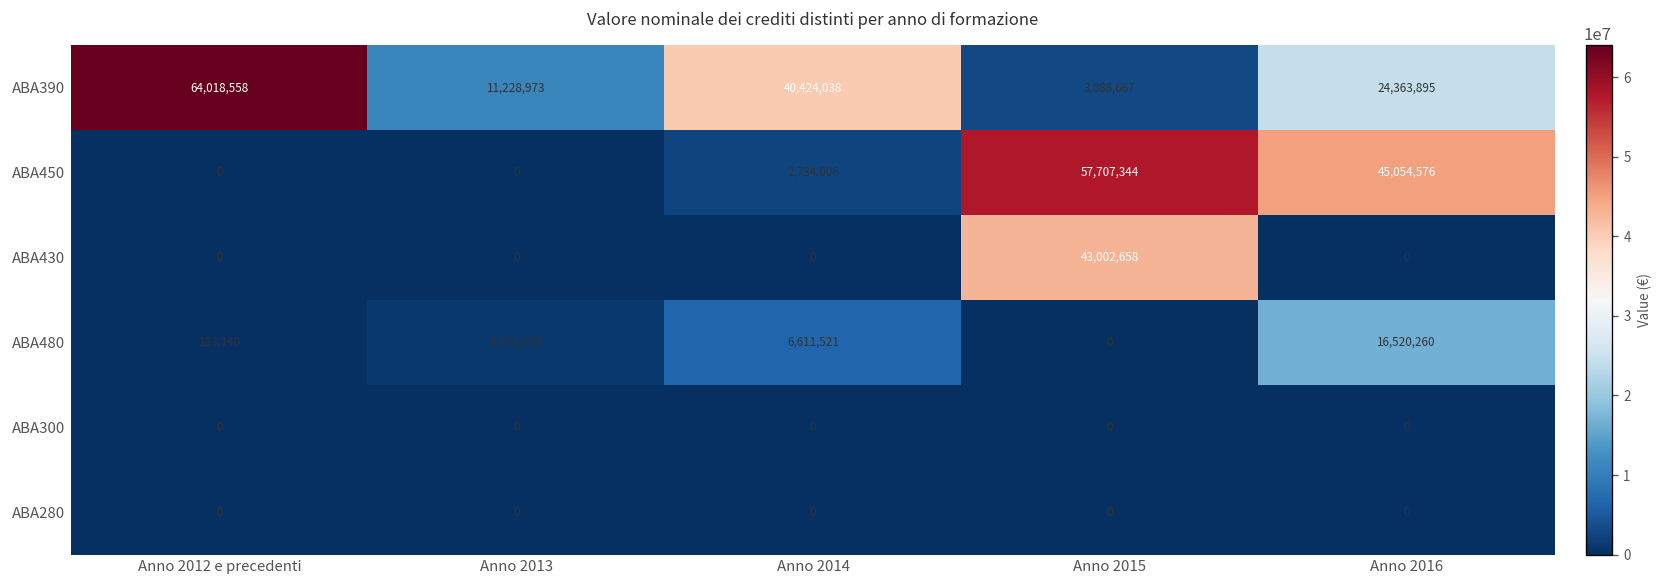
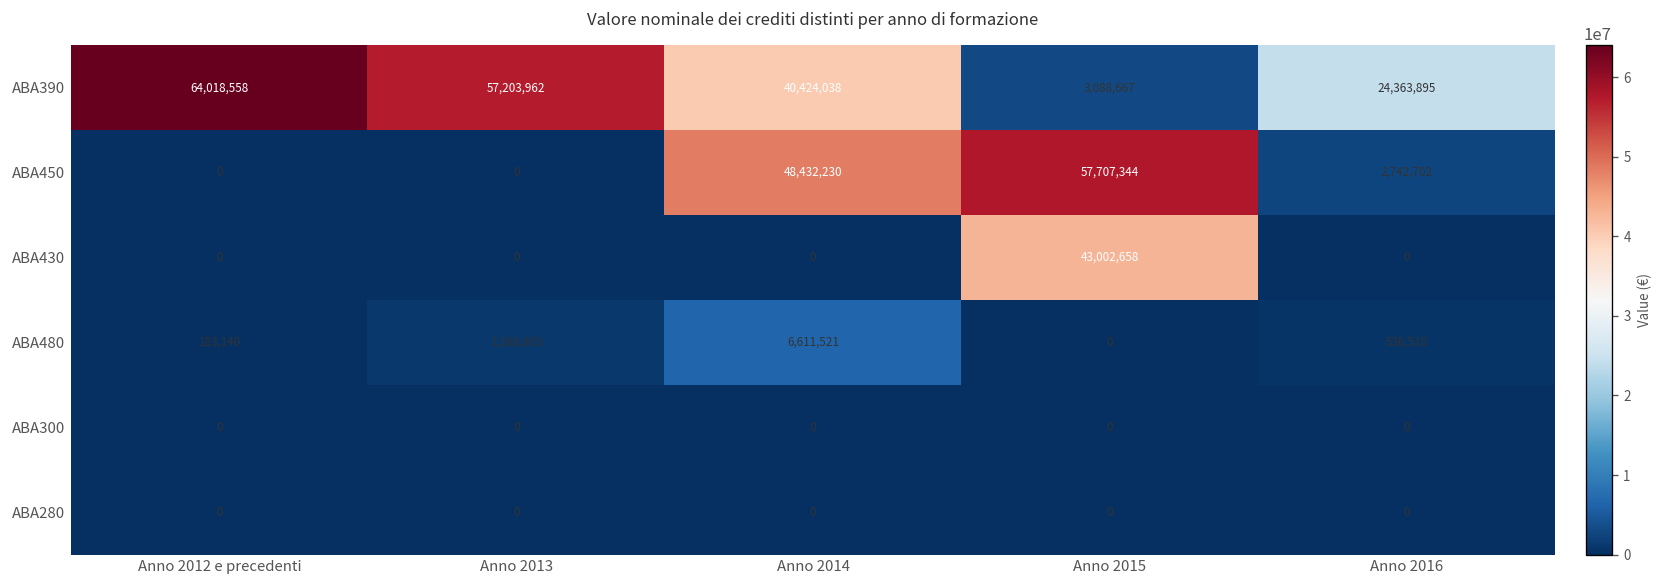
ABA390, Anno 2013: 11,228,973 -> 57,203,962
ABA450, Anno 2014: 2,734,006 -> 48,432,230
ABA450, Anno 2016: 45,054,576 -> 2,742,702
ABA480, Anno 2016: 16,520,260 -> 536,510
